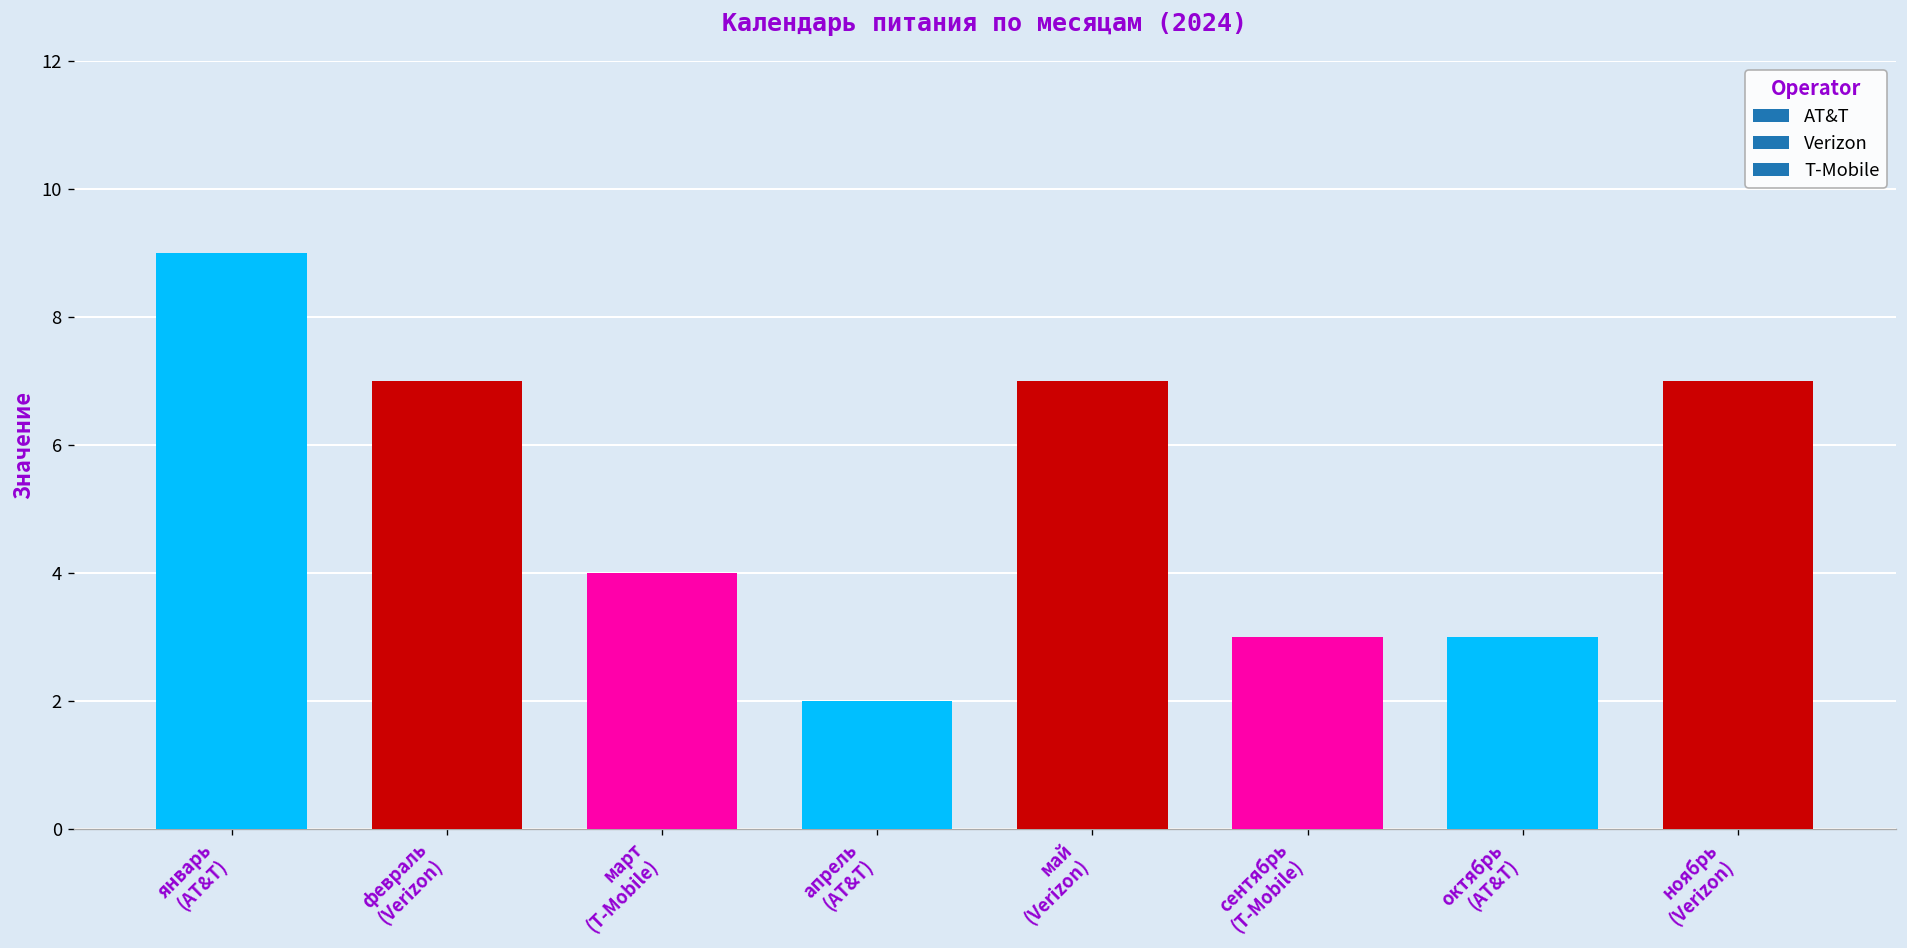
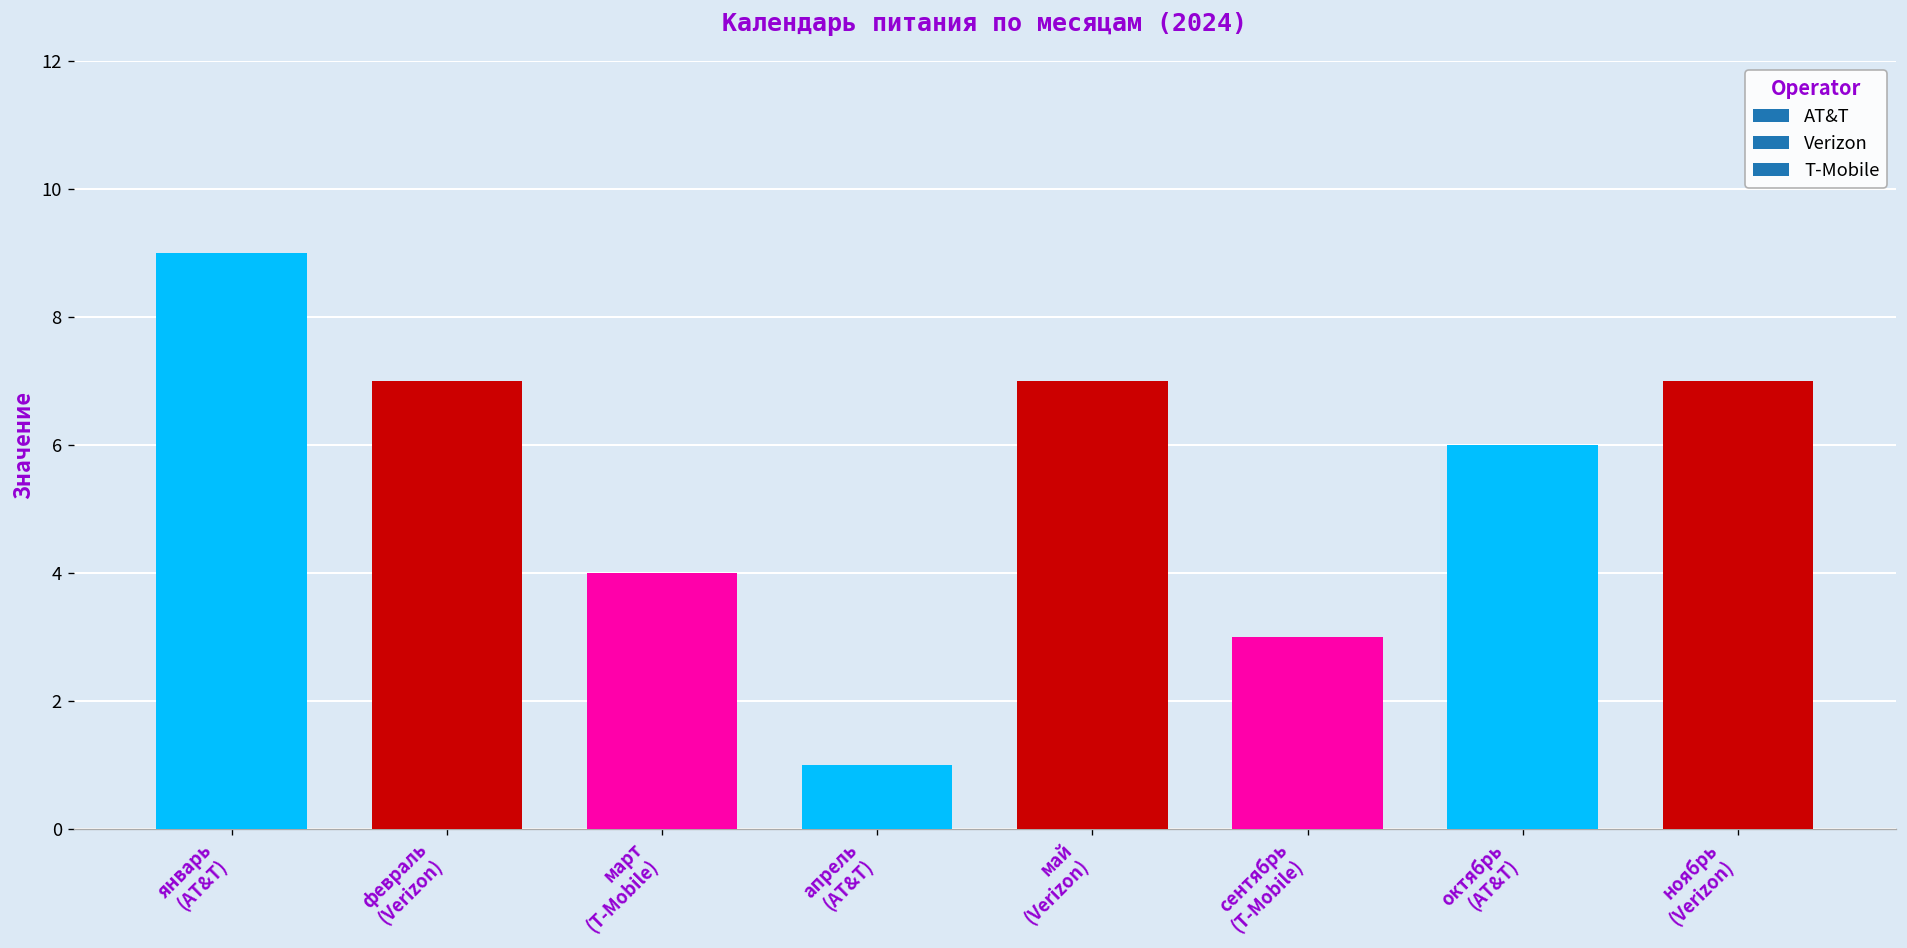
апрель (AT&T): 2 -> 1
октябрь (AT&T): 3 -> 6
